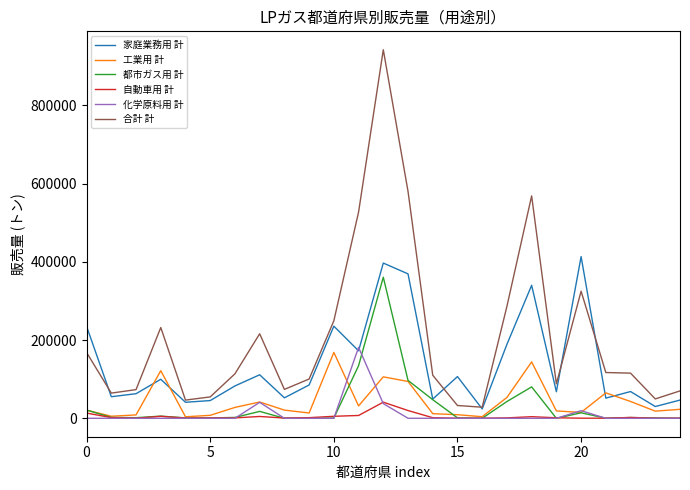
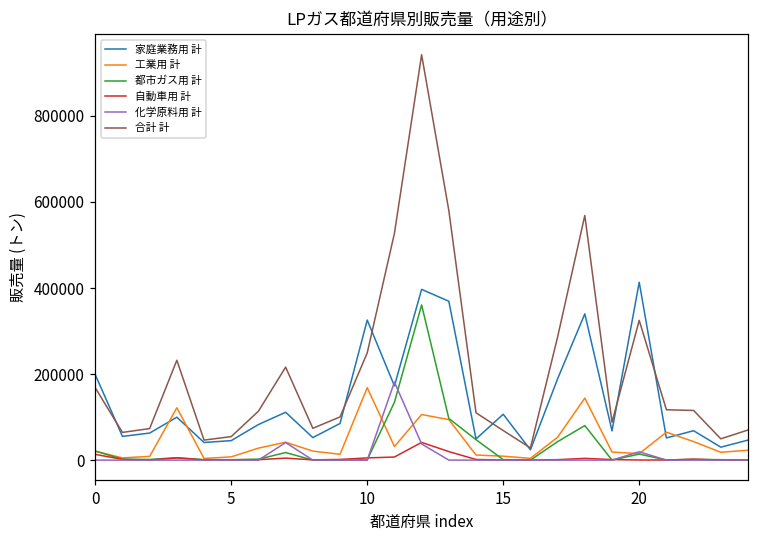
家庭業務用 計, 0: 230000 -> 200000
家庭業務用 計, 10: 240000 -> 330000
合計 計, 15: 30000 -> 70000
